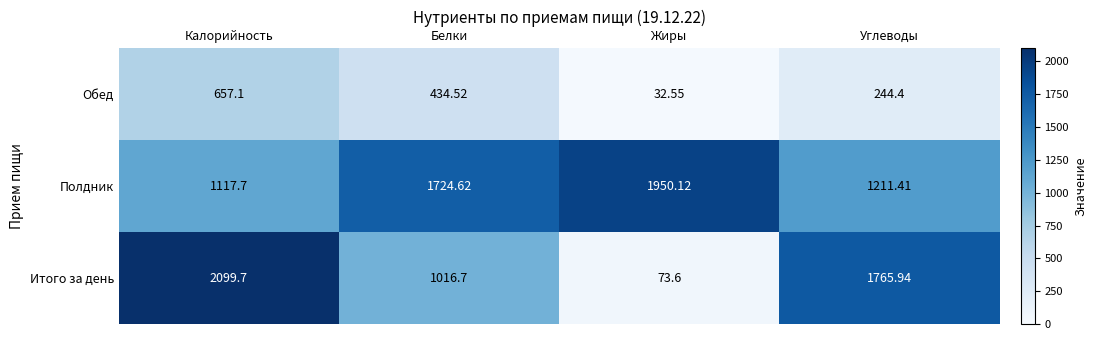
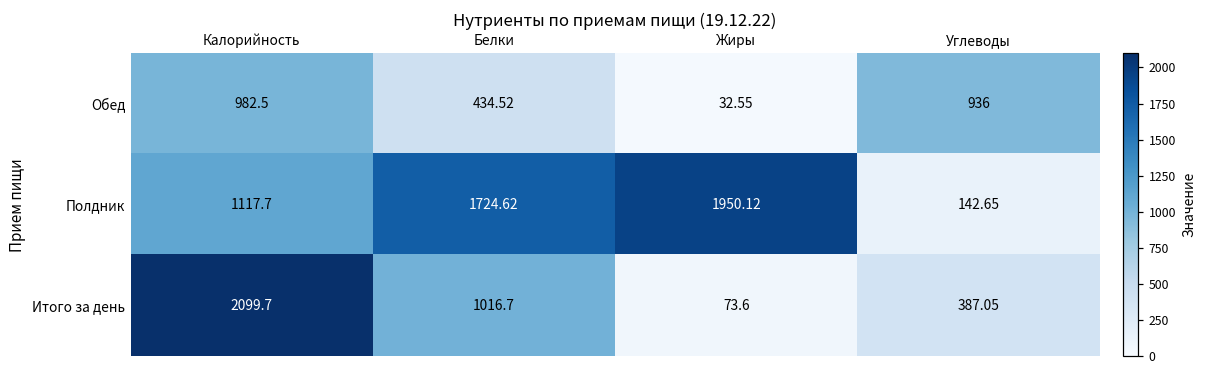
Обед, Калорийность: 657.1 -> 982.5
Обед, Углеводы: 244.4 -> 936
Полдник, Углеводы: 1211.41 -> 142.65
Итого за день, Углеводы: 1765.94 -> 387.05
